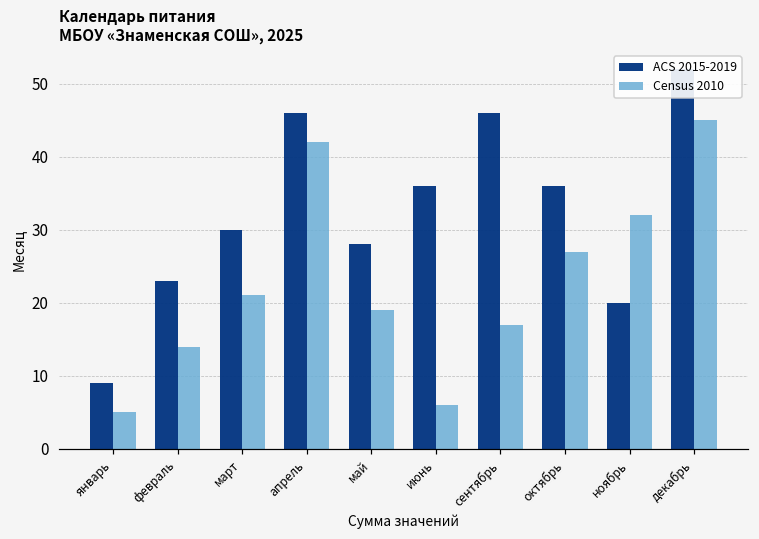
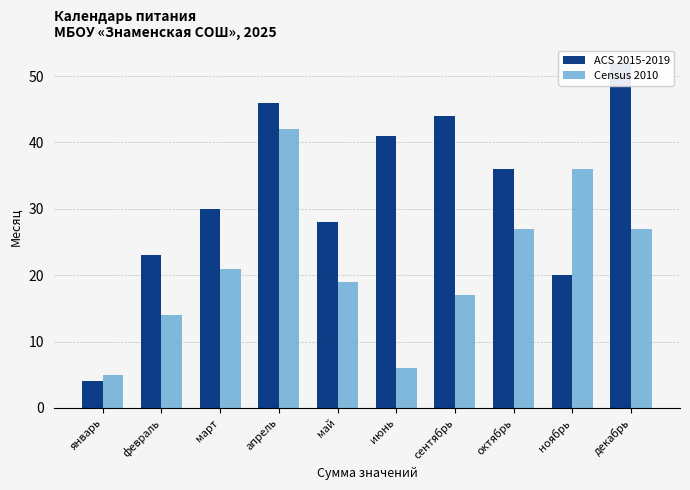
ACS 2015-2019, январь: 9 -> 4
ACS 2015-2019, июнь: 36 -> 41
ACS 2015-2019, сентябрь: 46 -> 44
Census 2010, ноябрь: 32 -> 36
Census 2010, декабрь: 45 -> 27
